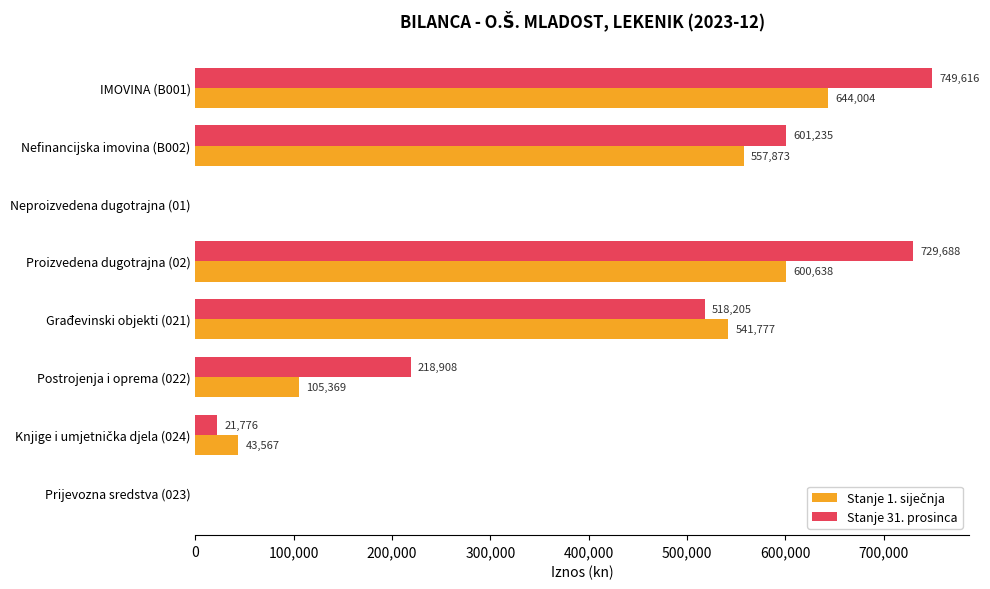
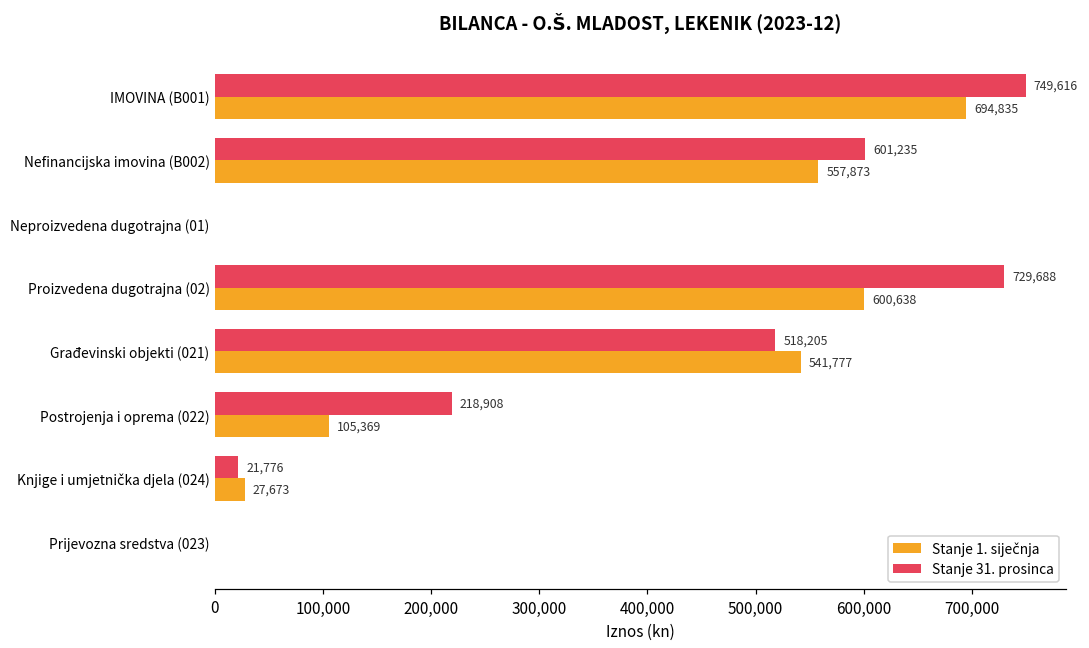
Stanje 1. siječnja, IMOVINA (B001): 644,004 -> 694,835
Stanje 1. siječnja, Knjige i umjetnička djela (024): 43,567 -> 27,673
